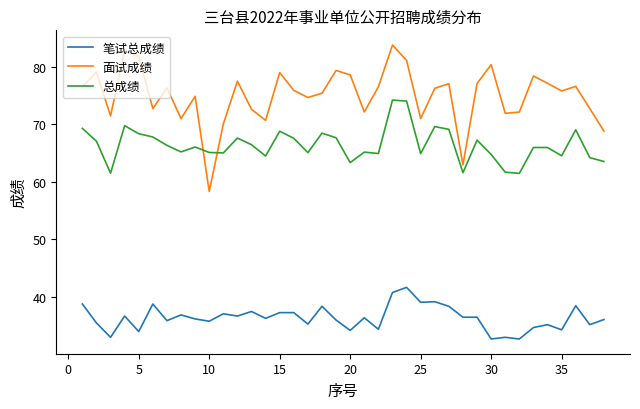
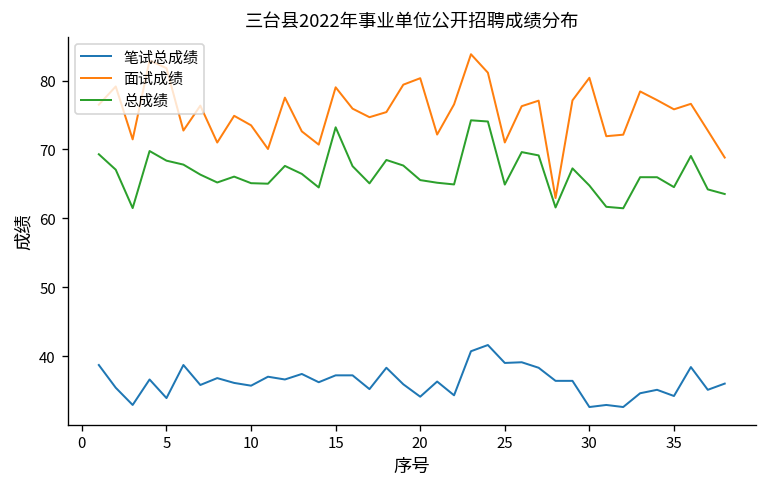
面试成绩, 10: 58 -> 74
总成绩, 15: 69 -> 73
面试成绩, 20: 79 -> 80
总成绩, 20: 63 -> 66
